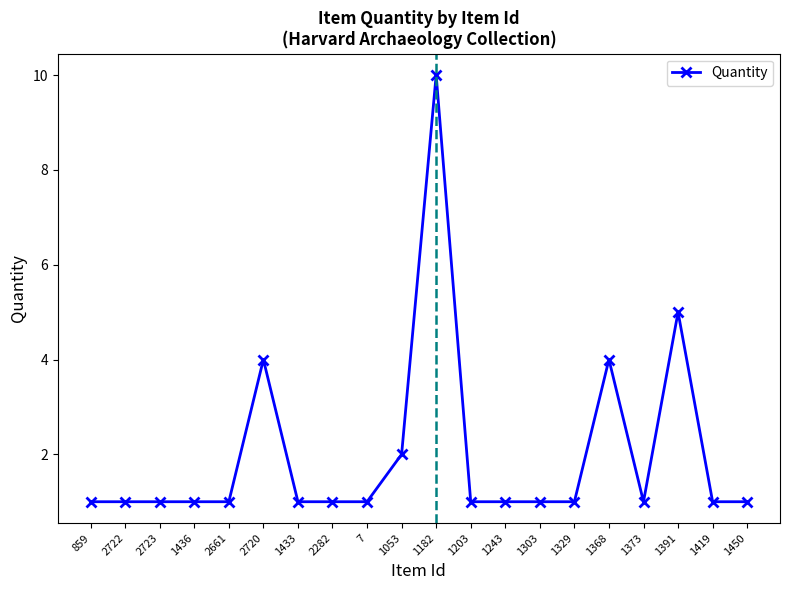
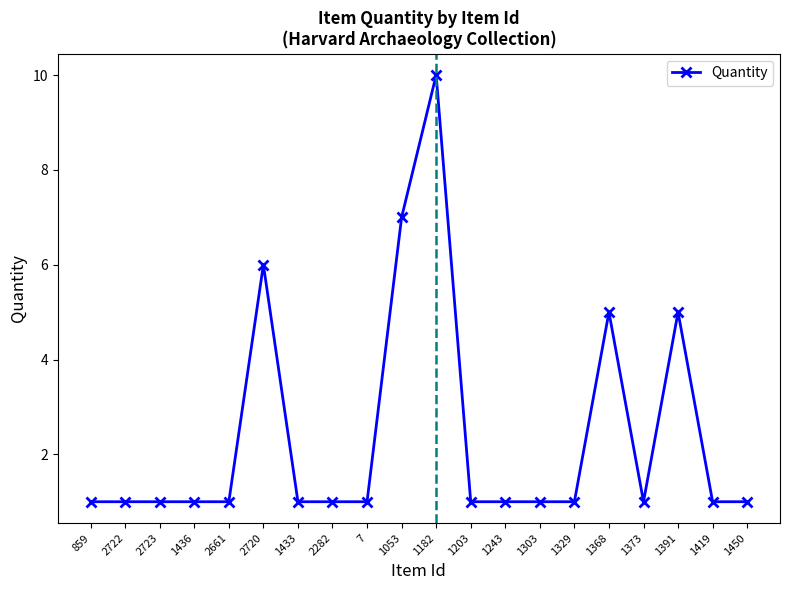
2720: 4 -> 6
1053: 2 -> 7
1368: 4 -> 5
